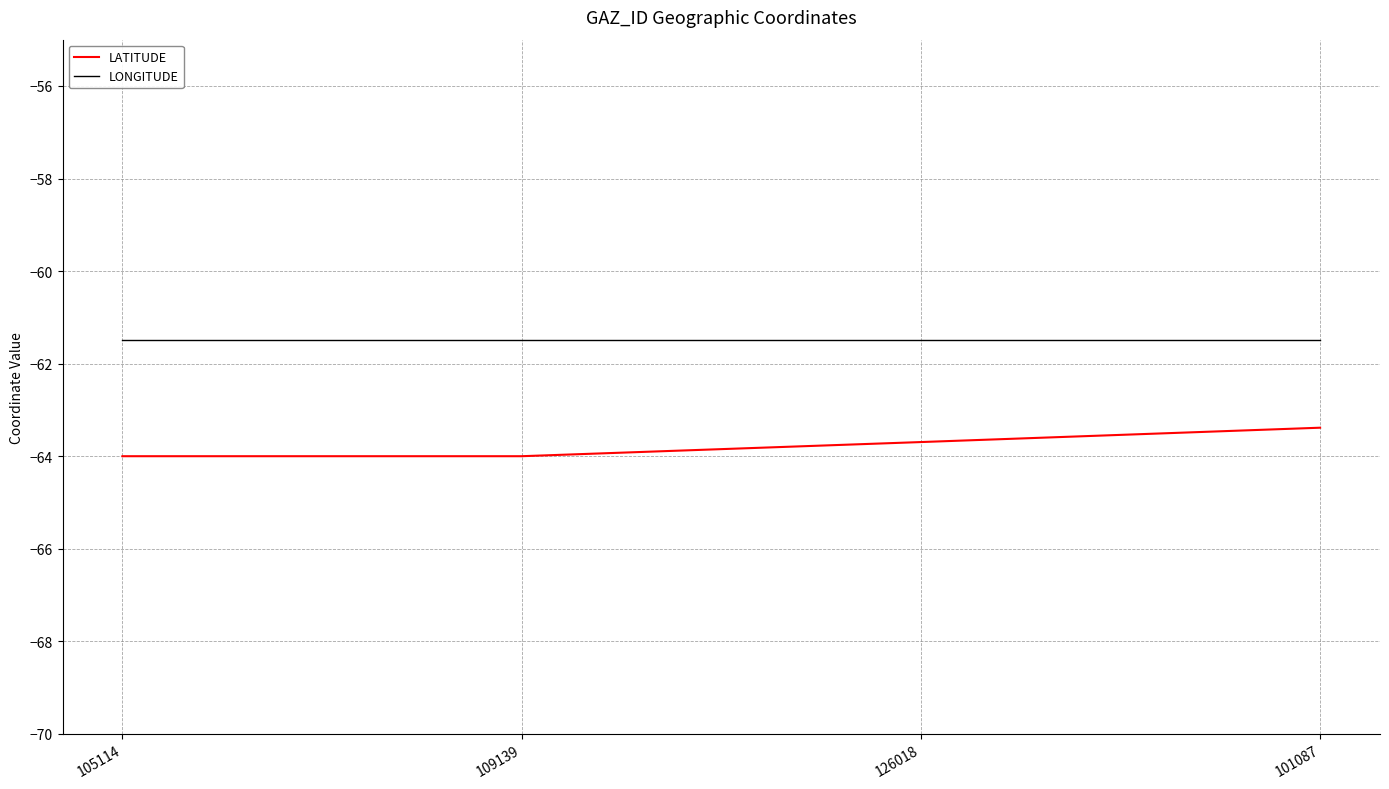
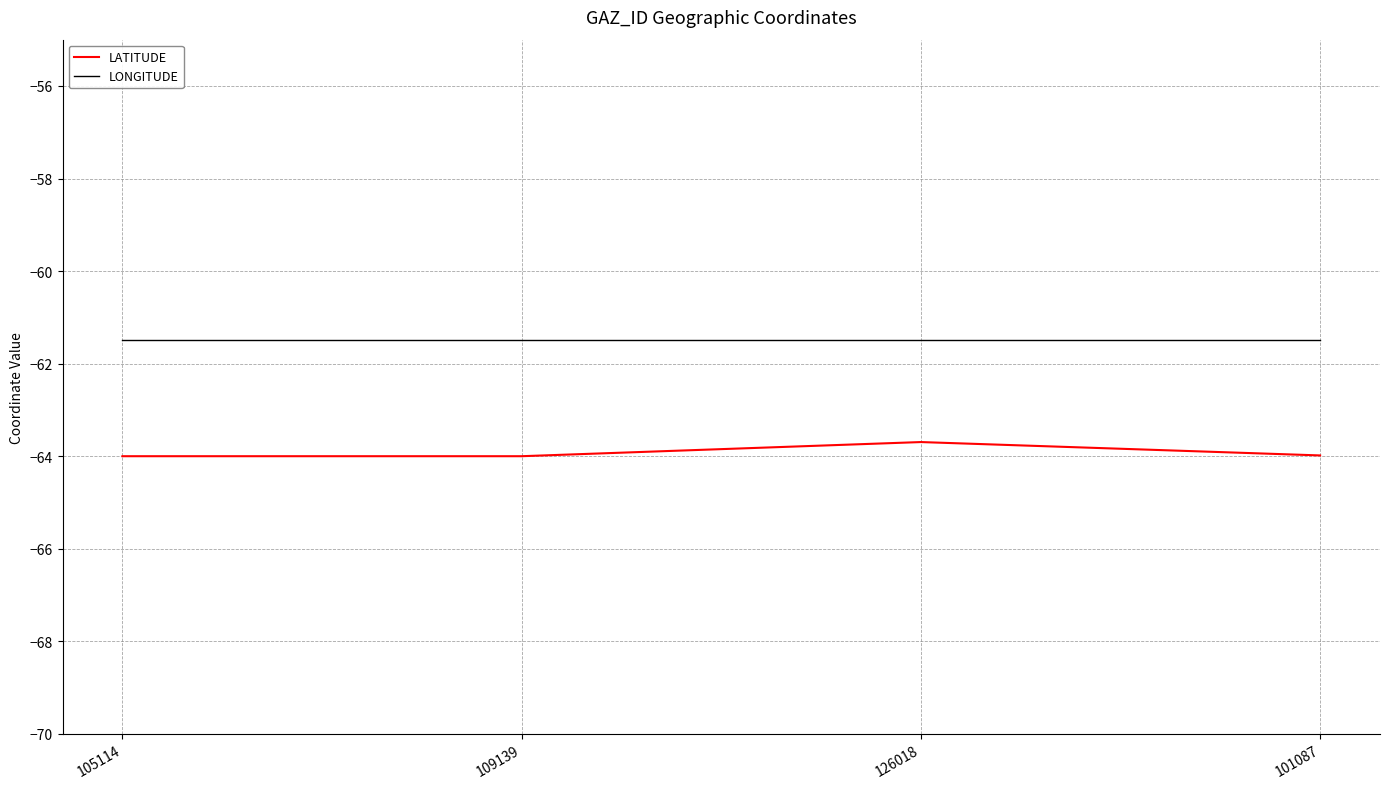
LATITUDE, 101087: -63.4 -> -64.0
